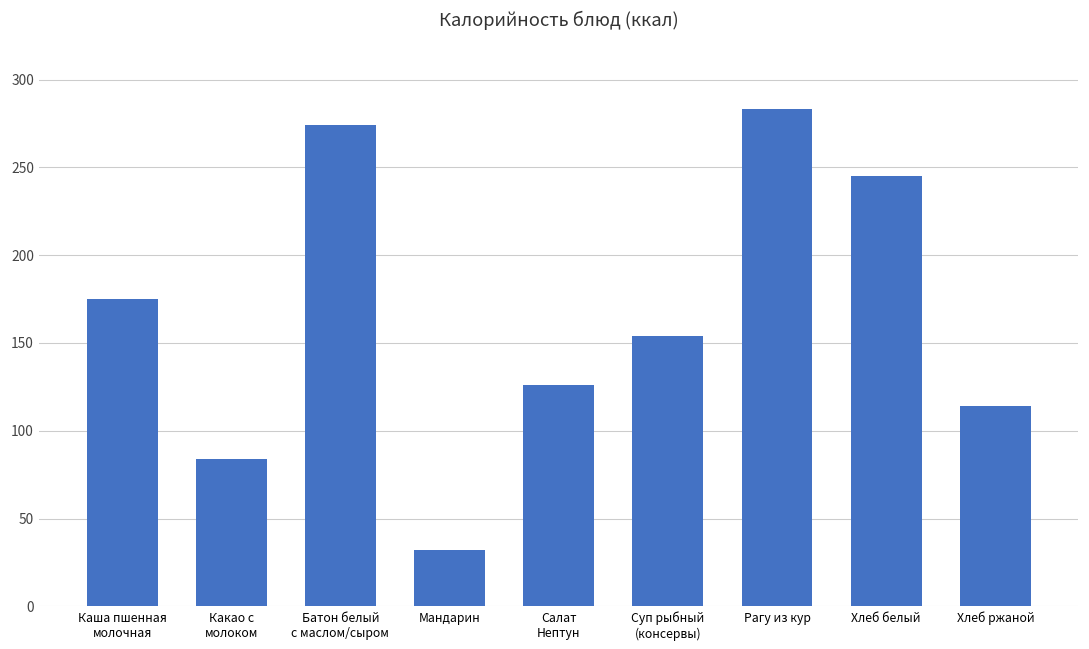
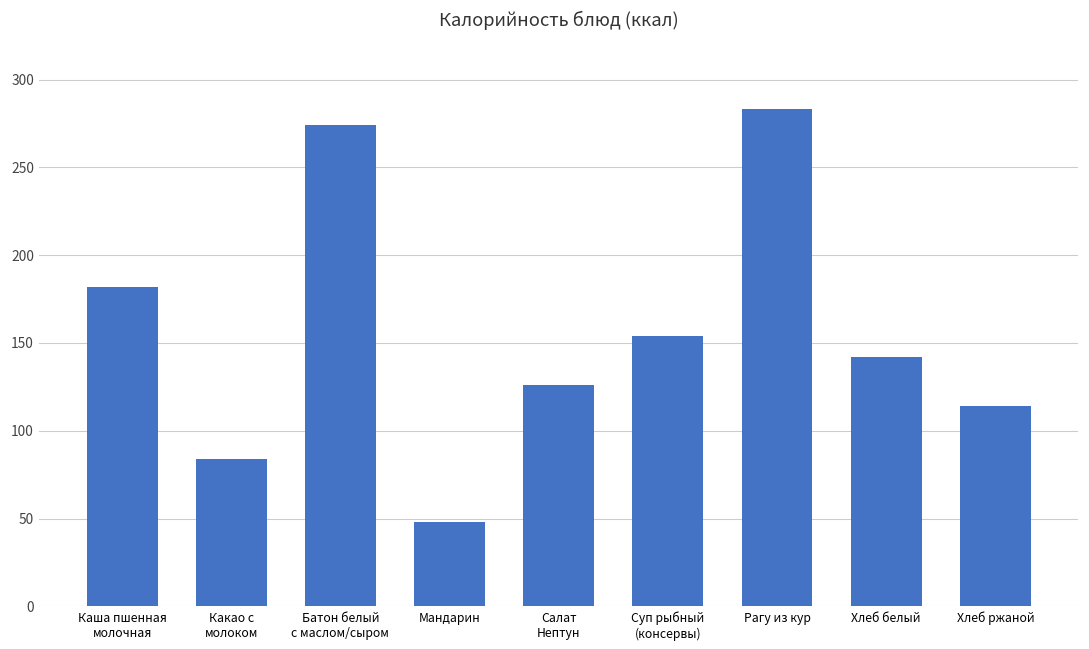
Каша пшенная молочная: 175 -> 182
Мандарин: 32 -> 48
Хлеб белый: 245 -> 142
